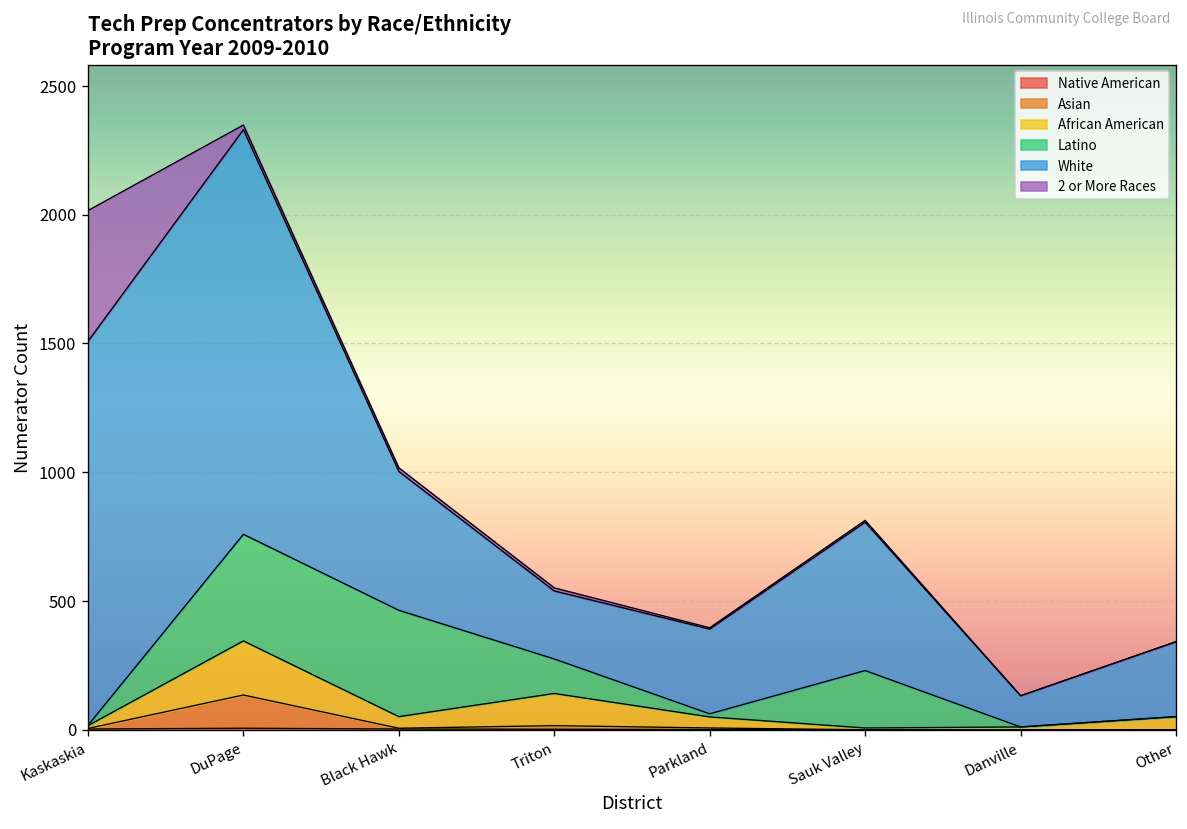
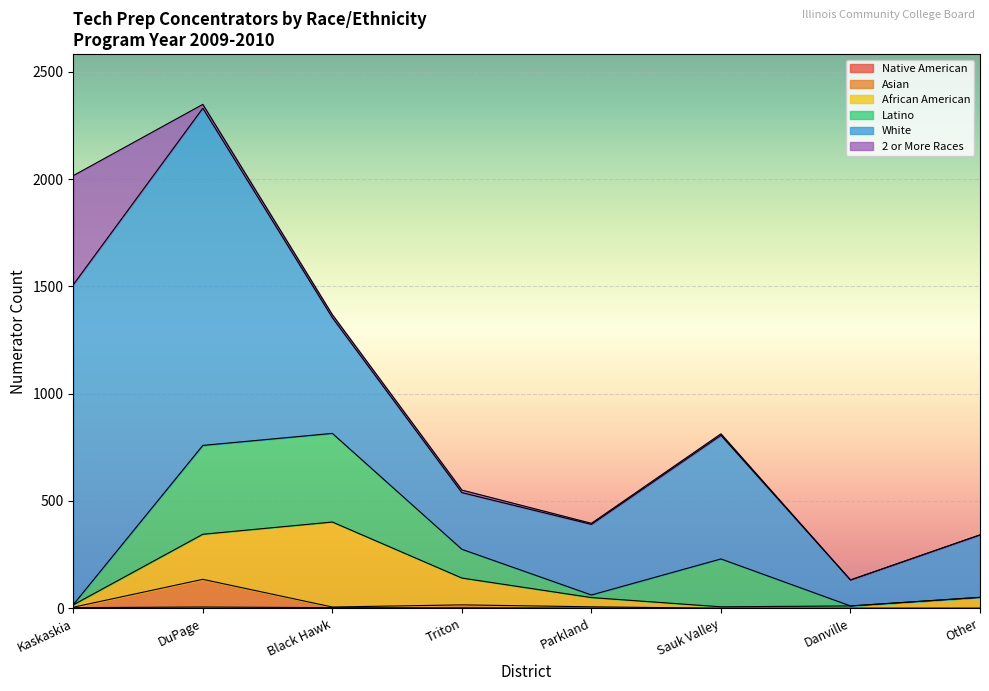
African American, Black Hawk: 50 -> 400
